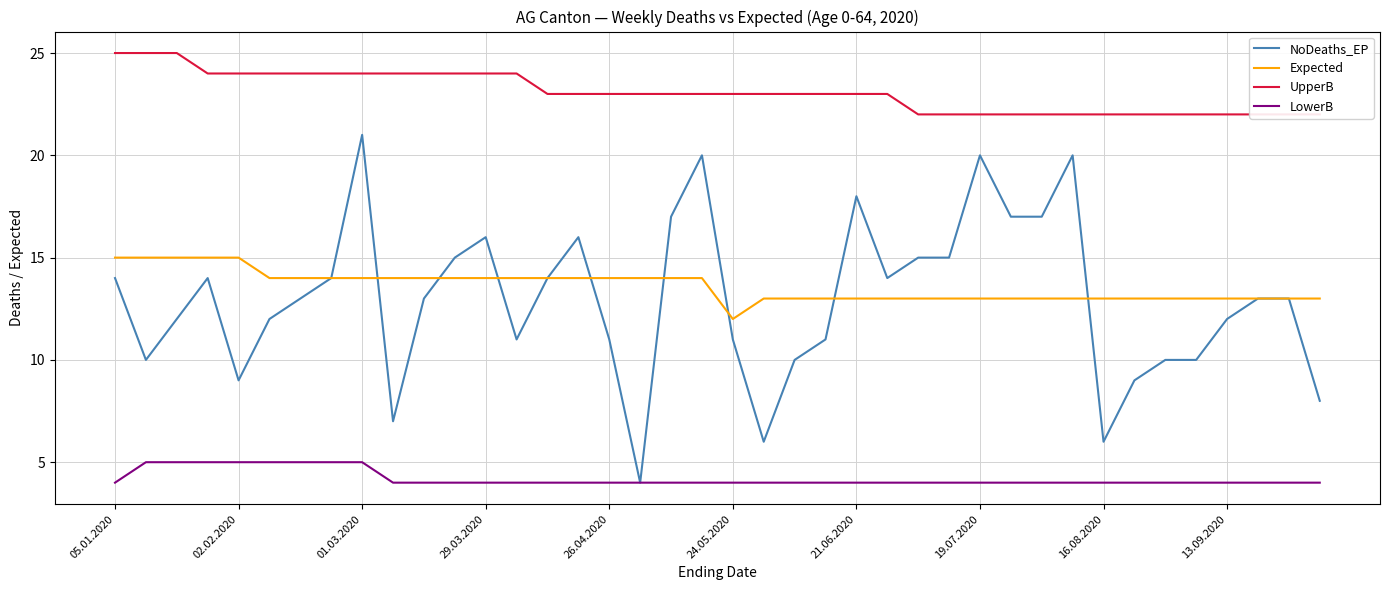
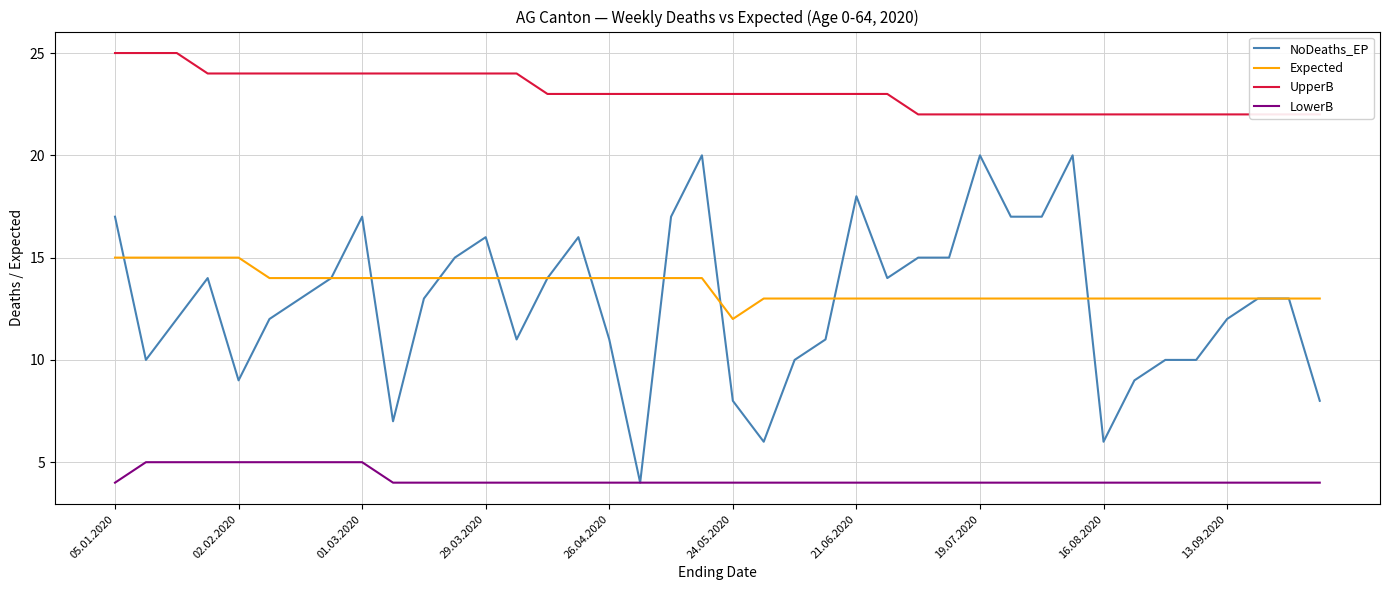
NoDeaths_EP, 05.01.2020: 14 -> 17
NoDeaths_EP, 01.03.2020: 21 -> 17
NoDeaths_EP, 24.05.2020: 11 -> 8
